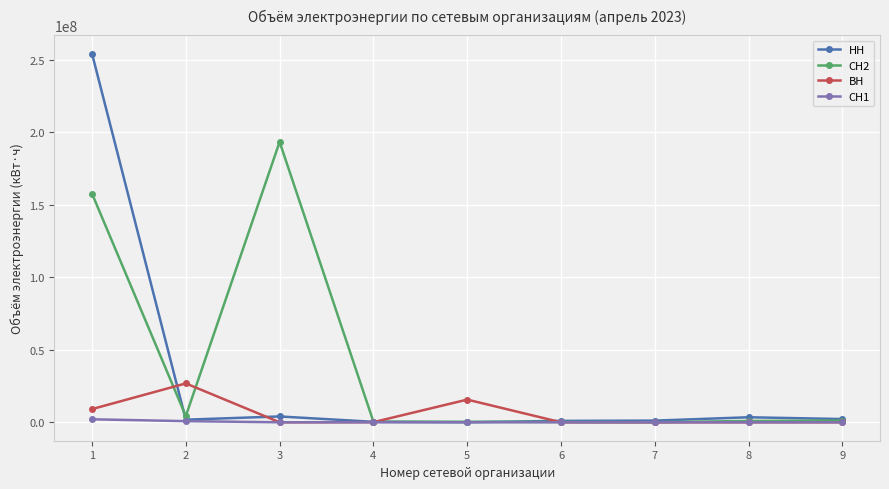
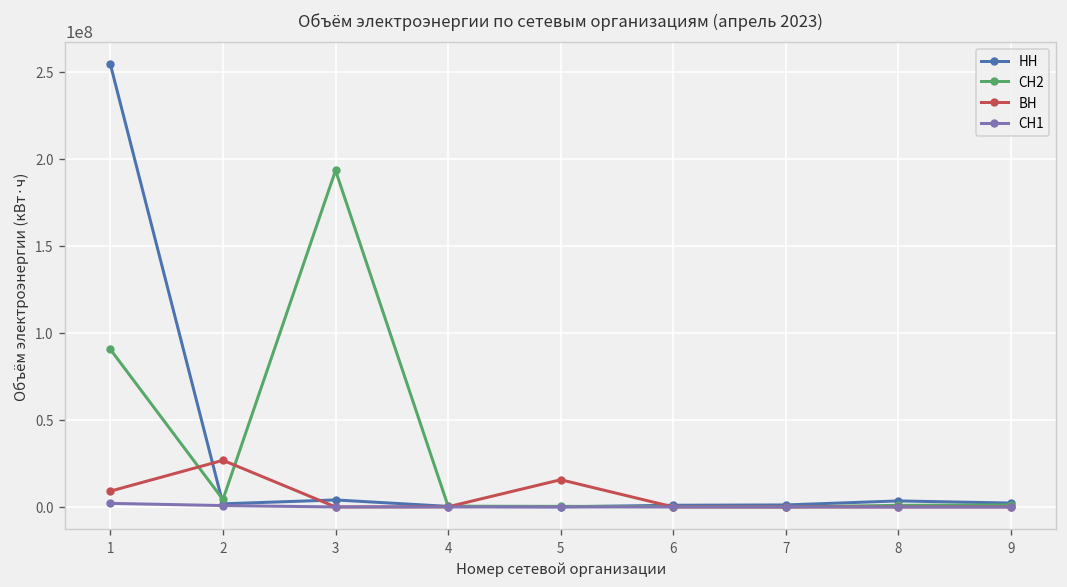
СН2, 1: 158000000 -> 91000000
